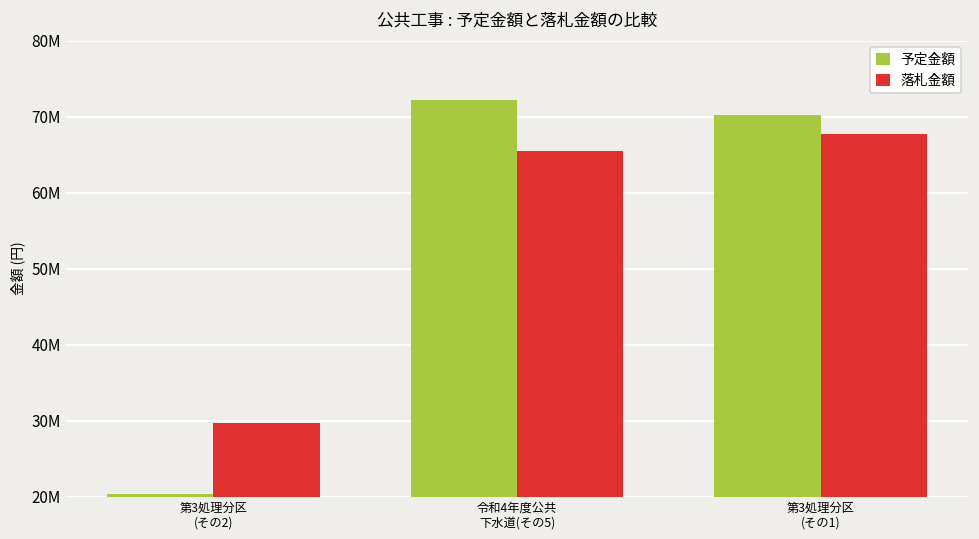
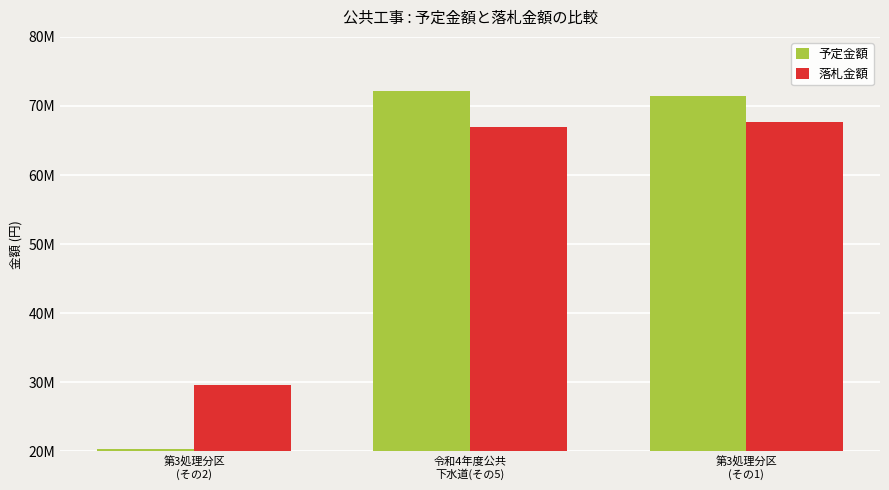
落札金額, 令和4年度公共 下水道(その5): 65000000 -> 67000000
予定金額, 第3処理分区 (その1): 70000000 -> 72000000
